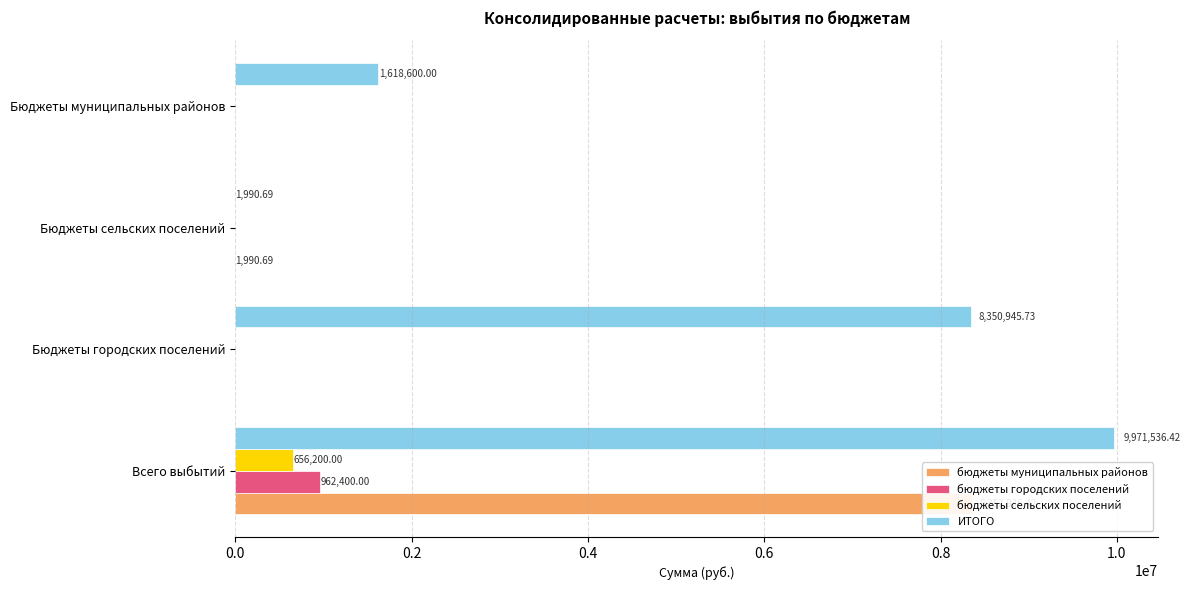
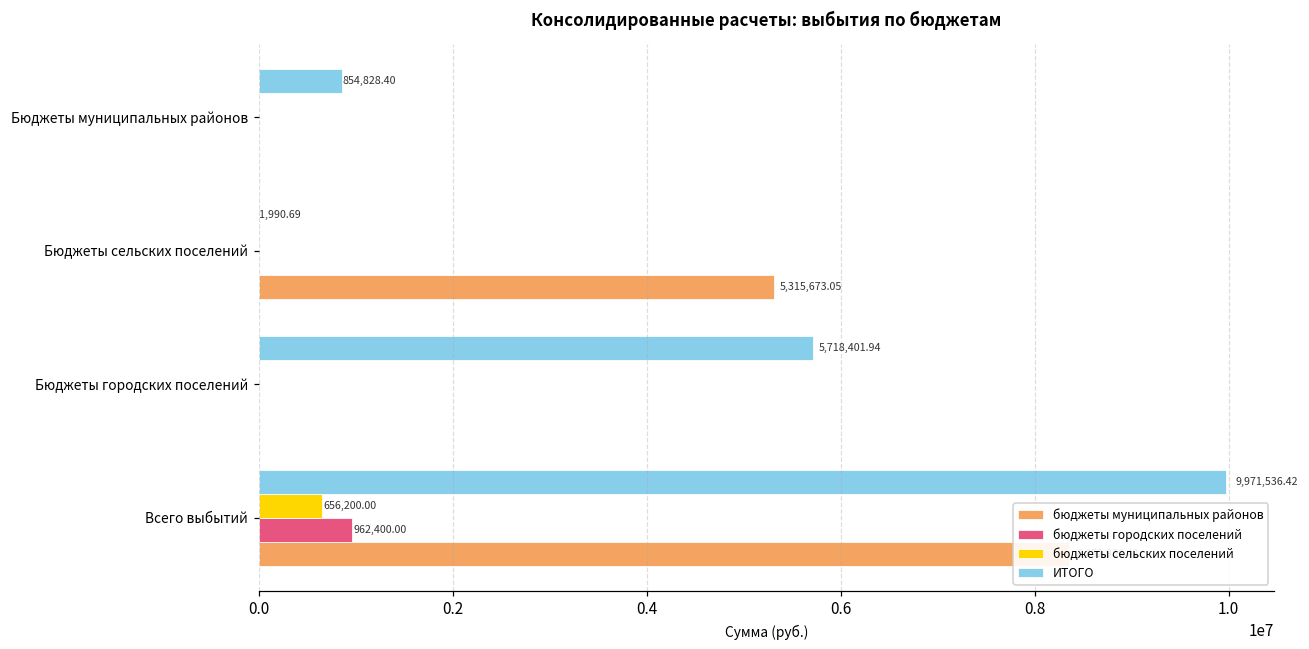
ИТОГО, Бюджеты муниципальных районов: 1,618,600.00 -> 854,828.40
бюджеты муниципальных районов, Бюджеты сельских поселений: 1,990.69 -> 5,315,673.05
ИТОГО, Бюджеты городских поселений: 8,350,945.73 -> 5,718,401.94
